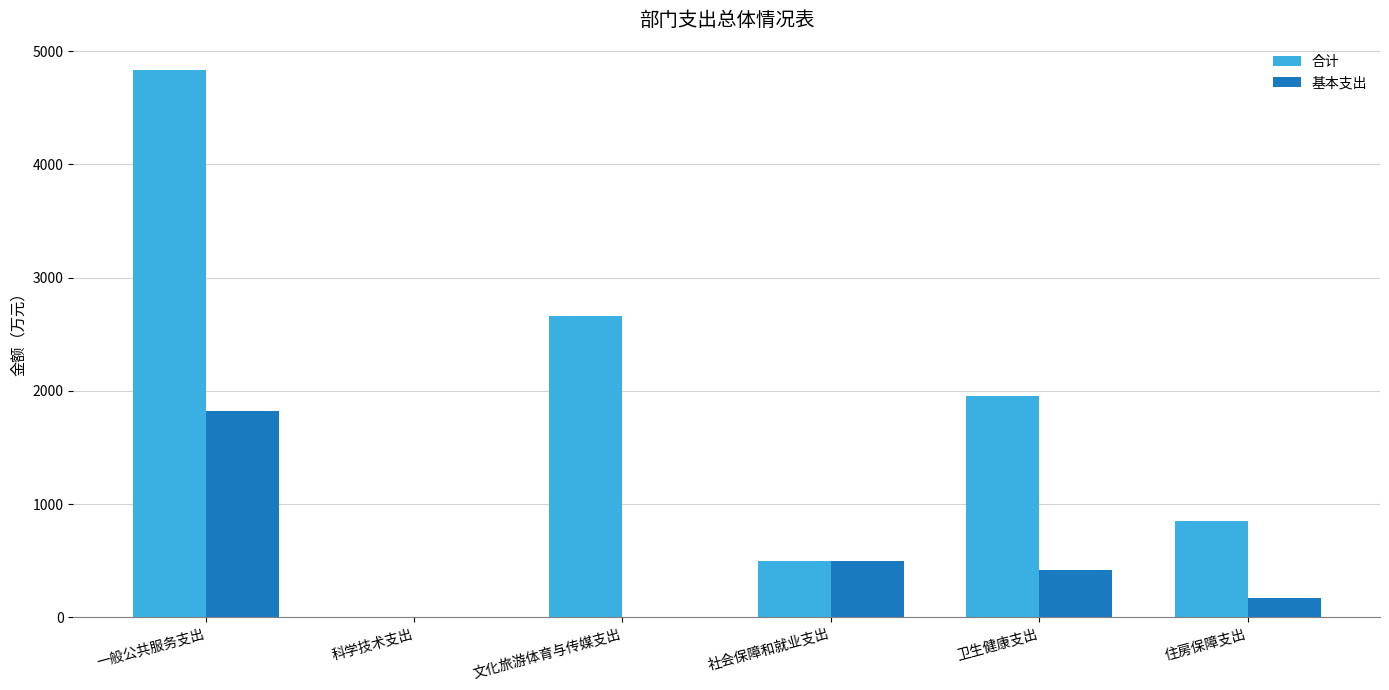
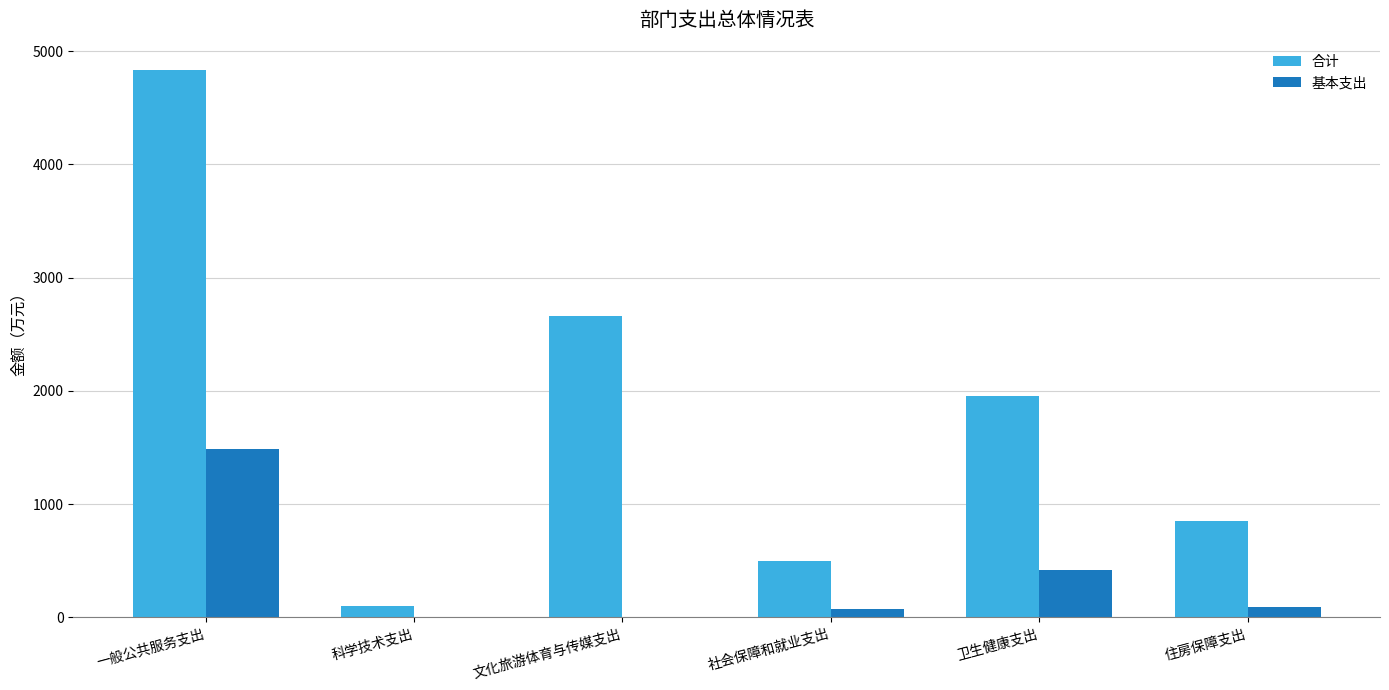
基本支出, 一般公共服务支出: 1820 -> 1480
合计, 科学技术支出: 0 -> 100
基本支出, 社会保障和就业支出: 500 -> 80
基本支出, 住房保障支出: 170 -> 90
